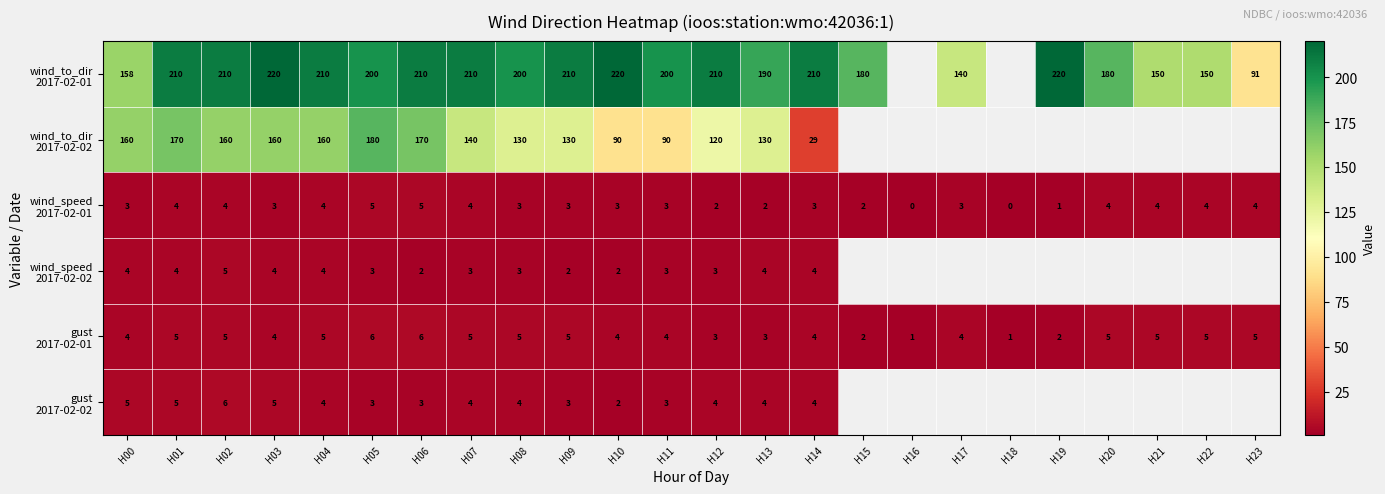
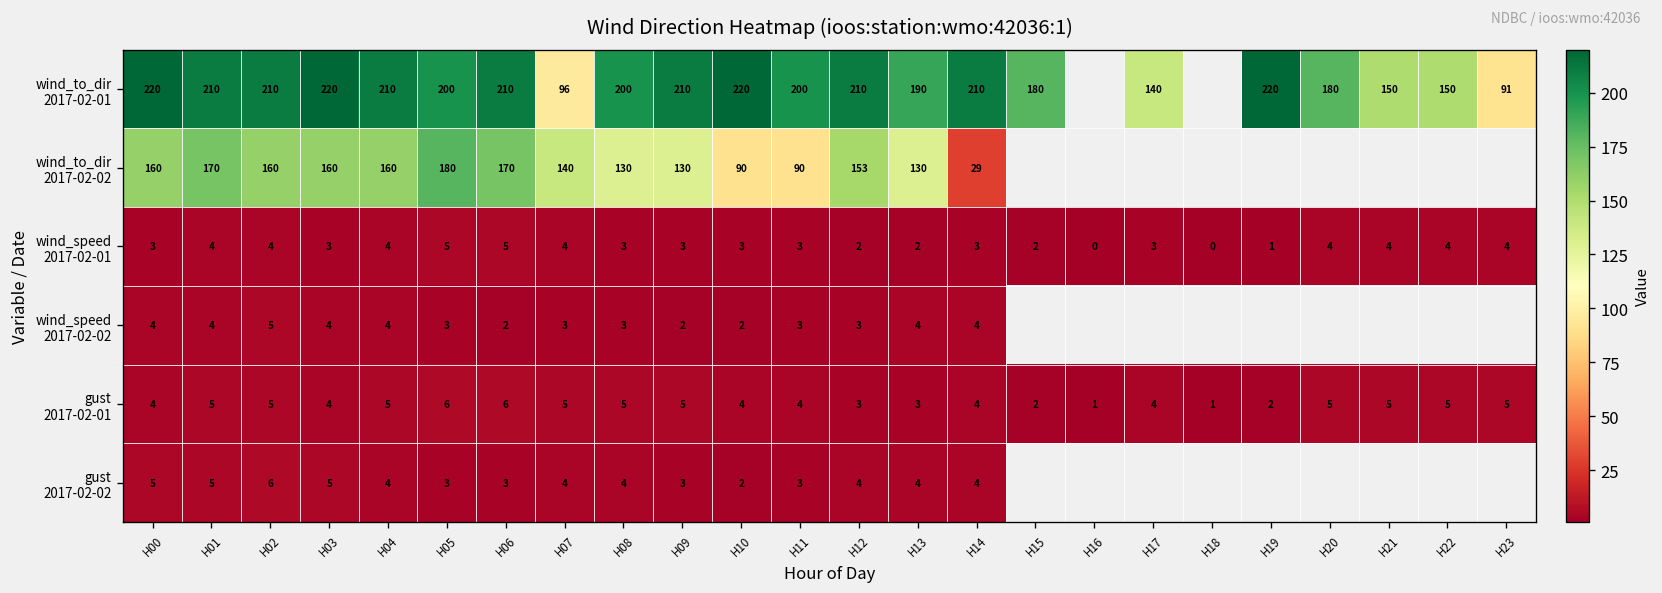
wind_to_dir 2017-02-01, H00: 158 -> 220
wind_to_dir 2017-02-01, H07: 210 -> 96
wind_to_dir 2017-02-02, H12: 120 -> 153
